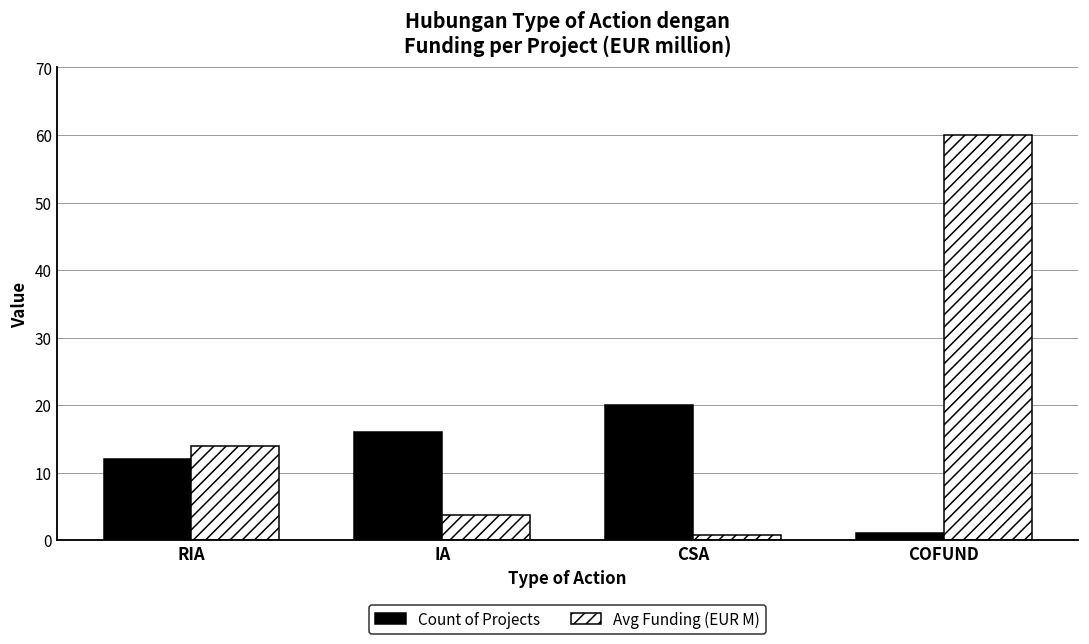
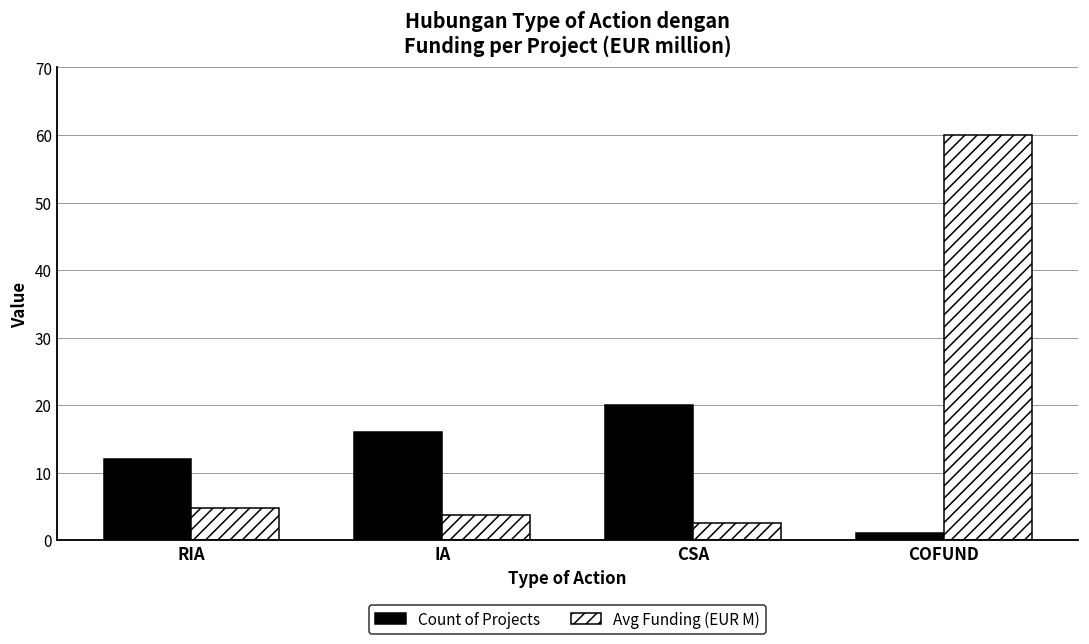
Avg Funding (EUR M), RIA: 14 -> 5
Avg Funding (EUR M), CSA: 1 -> 3
